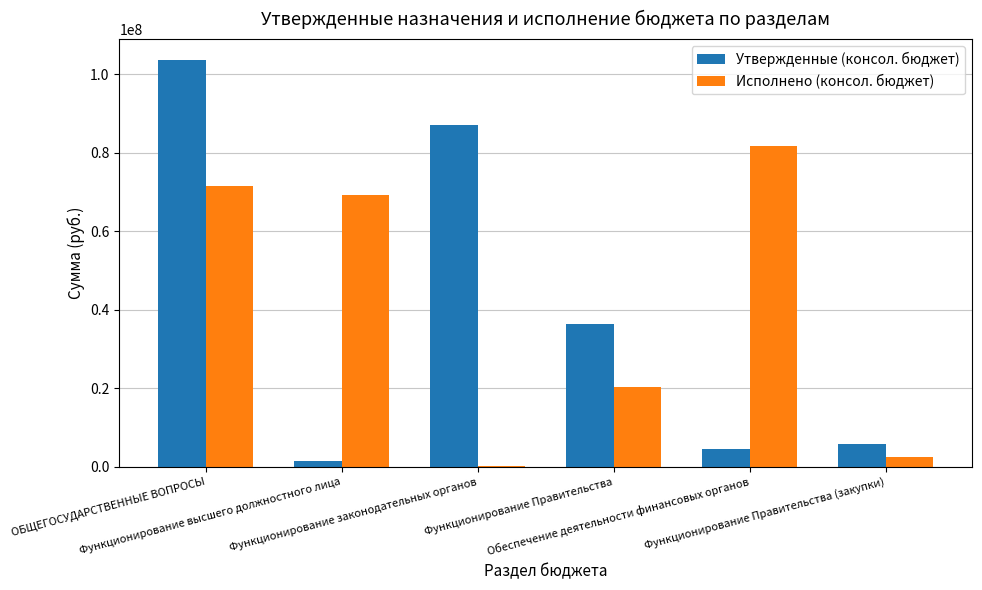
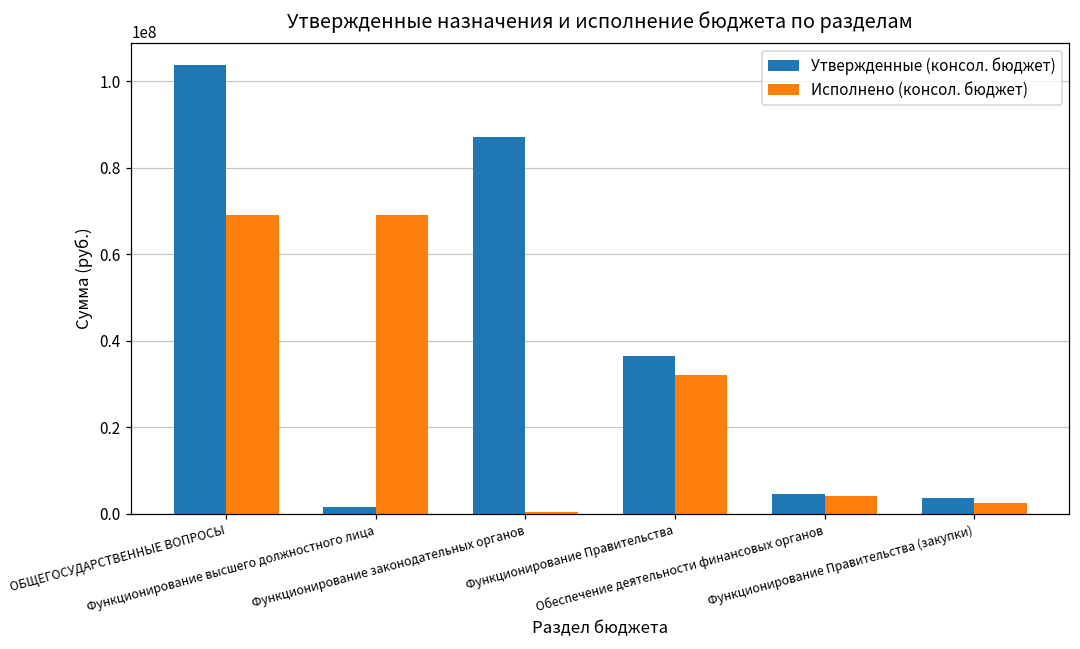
Исполнено (консол. бюджет), ОБЩЕГОСУДАРСТВЕННЫЕ ВОПРОСЫ: 72000000 -> 69000000
Исполнено (консол. бюджет), Функционирование Правительства: 20000000 -> 32000000
Исполнено (консол. бюджет), Обеспечение деятельности финансовых органов: 82000000 -> 4000000
Утвержденные (консол. бюджет), Функционирование Правительства (закупки): 6000000 -> 4000000
